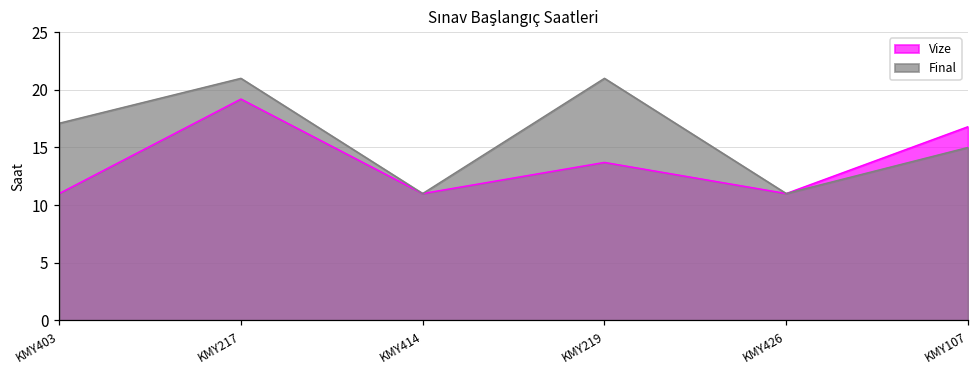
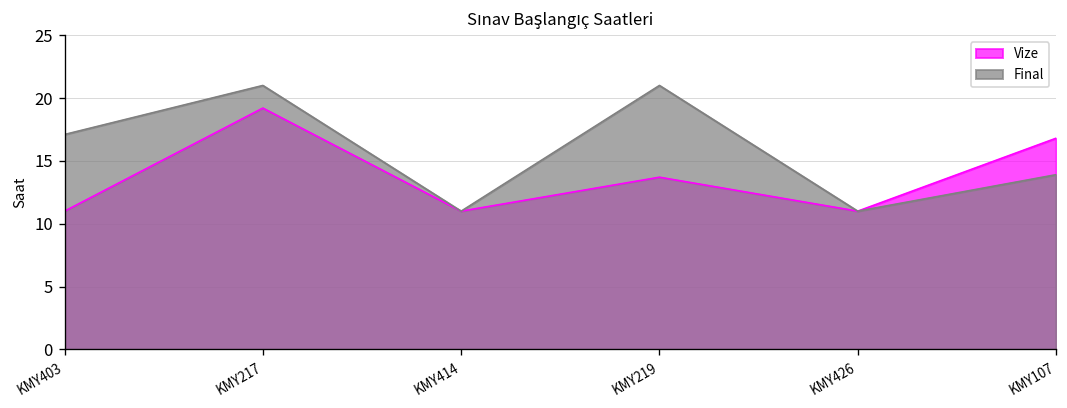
Final, KMY107: 15.0 -> 13.9
